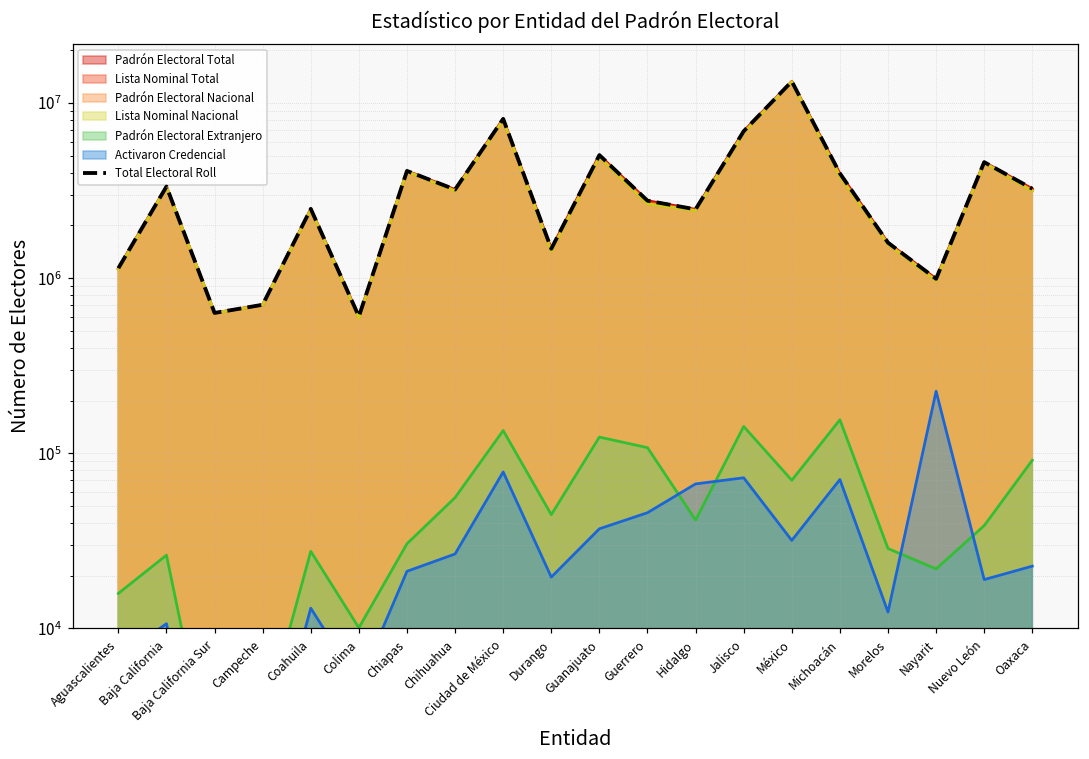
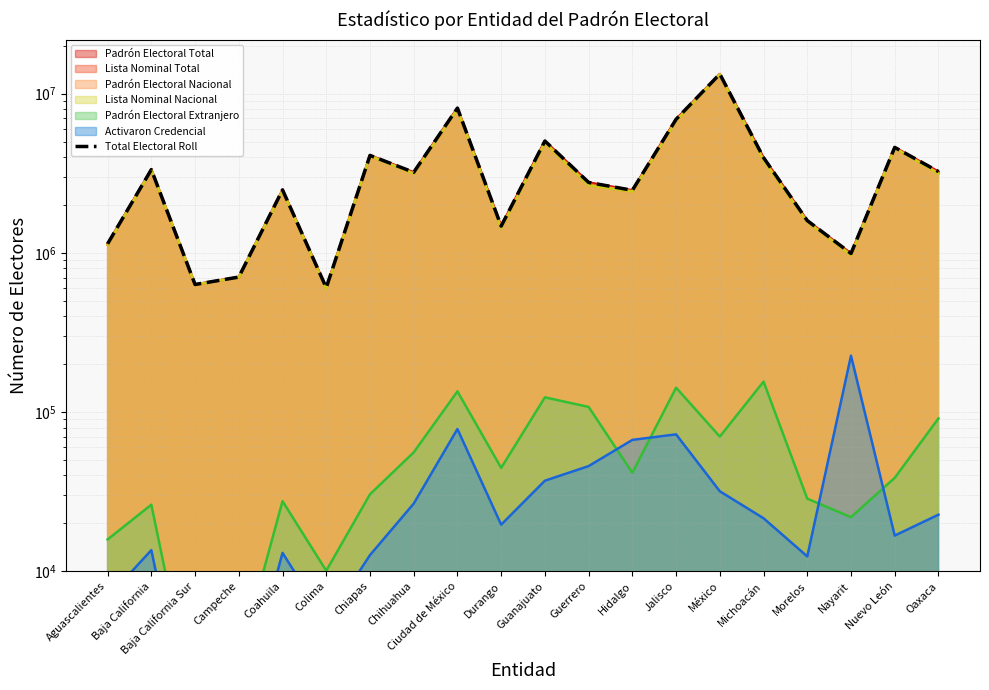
Activaron Credencial, Baja California: 11000 -> 14000
Activaron Credencial, Chiapas: 21000 -> 13000
Activaron Credencial, Michoacán: 70000 -> 22000
Activaron Credencial, Nuevo León: 19000 -> 17000
